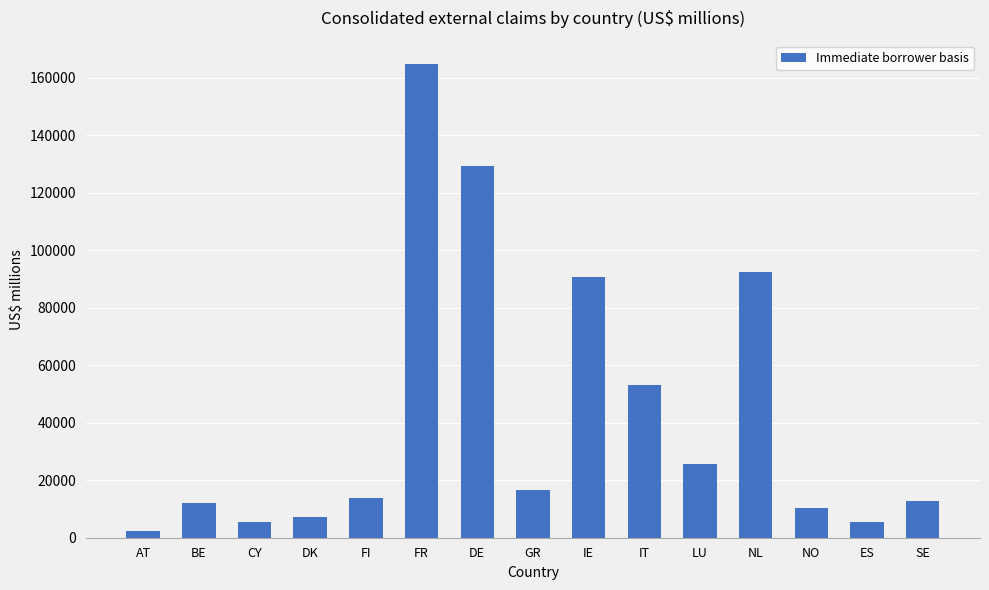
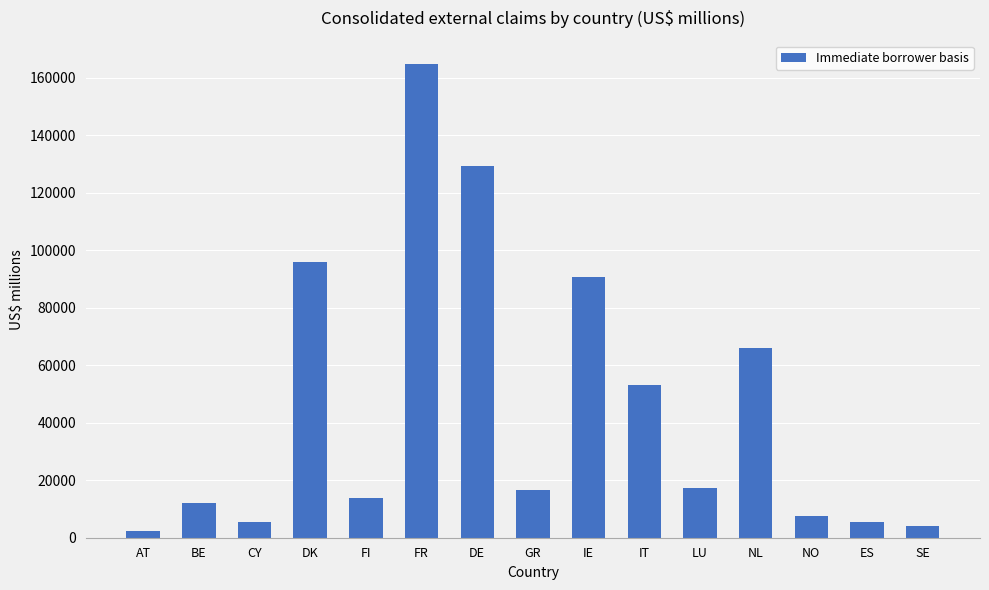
DK: 7000 -> 96000
LU: 26000 -> 17000
NL: 92000 -> 66000
NO: 11000 -> 8000
SE: 13000 -> 4000
